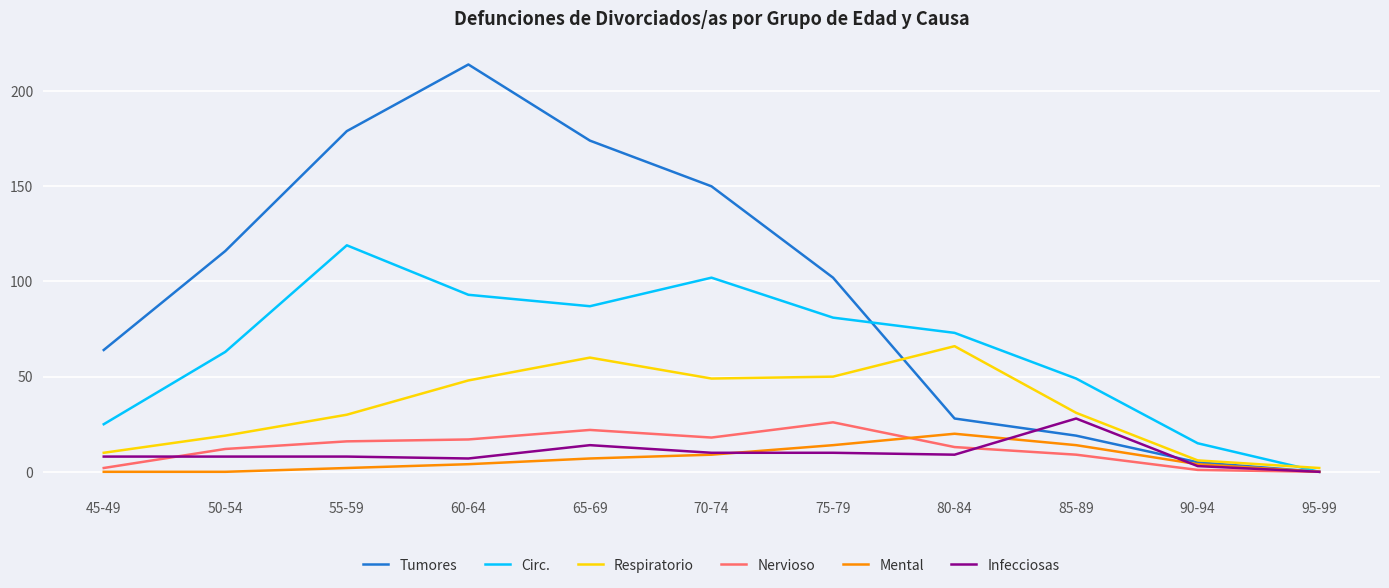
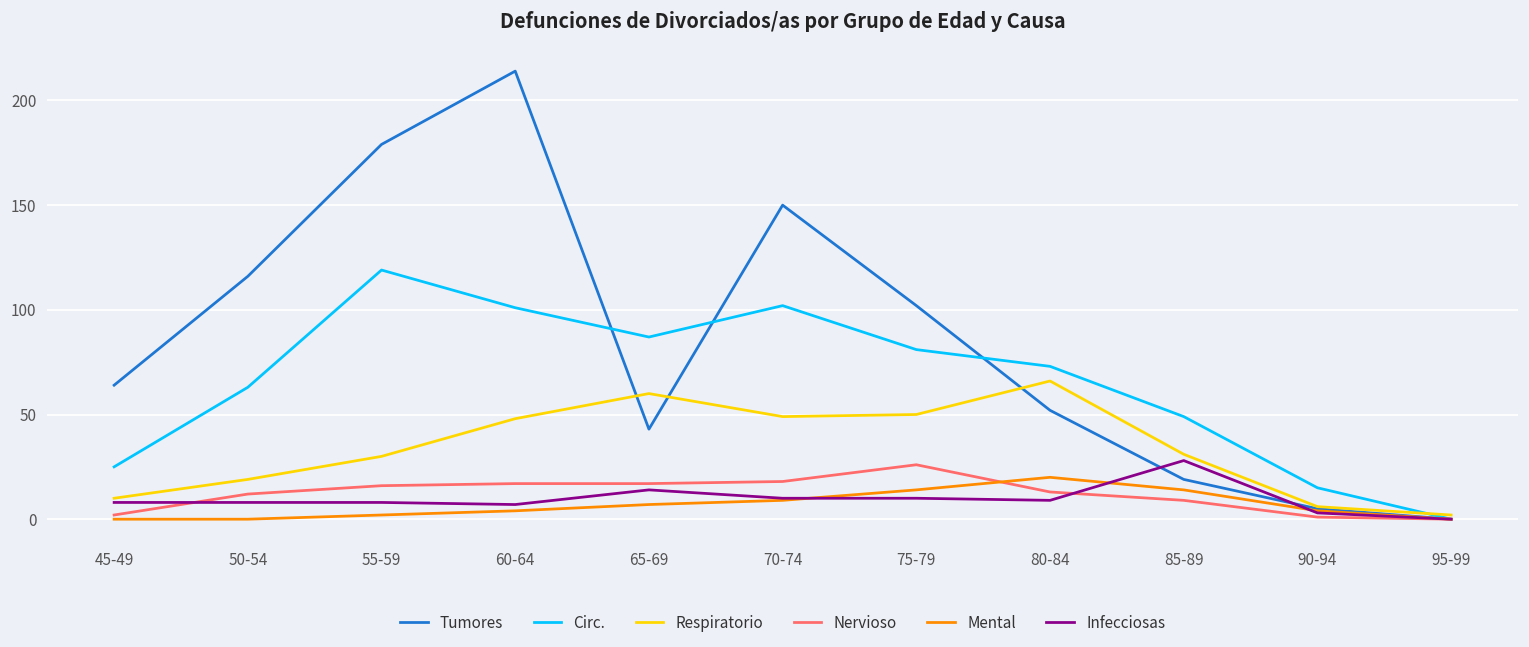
Circ., 60-64: 93 -> 101
Tumores, 65-69: 174 -> 43
Nervioso, 65-69: 22 -> 17
Tumores, 80-84: 28 -> 52
